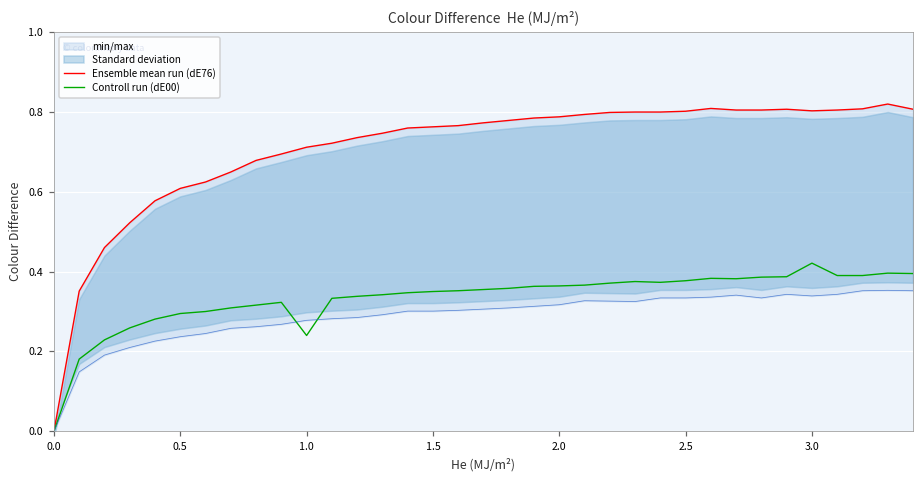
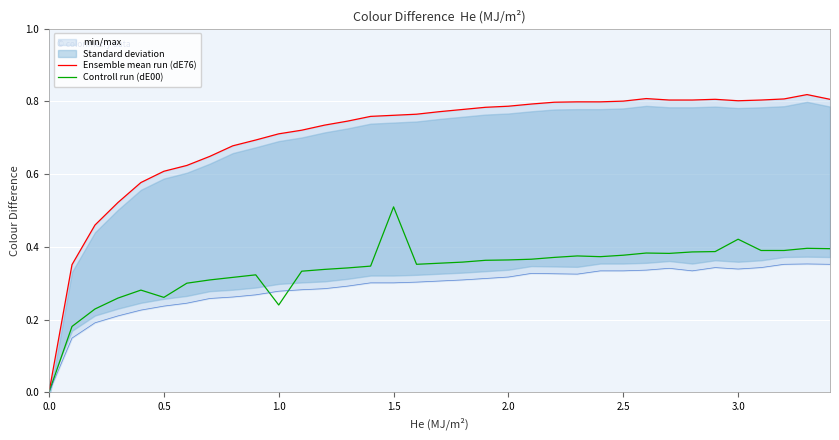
Controll run (dE00), 0.5: 0.30 -> 0.26
Controll run (dE00), 1.5: 0.35 -> 0.51
